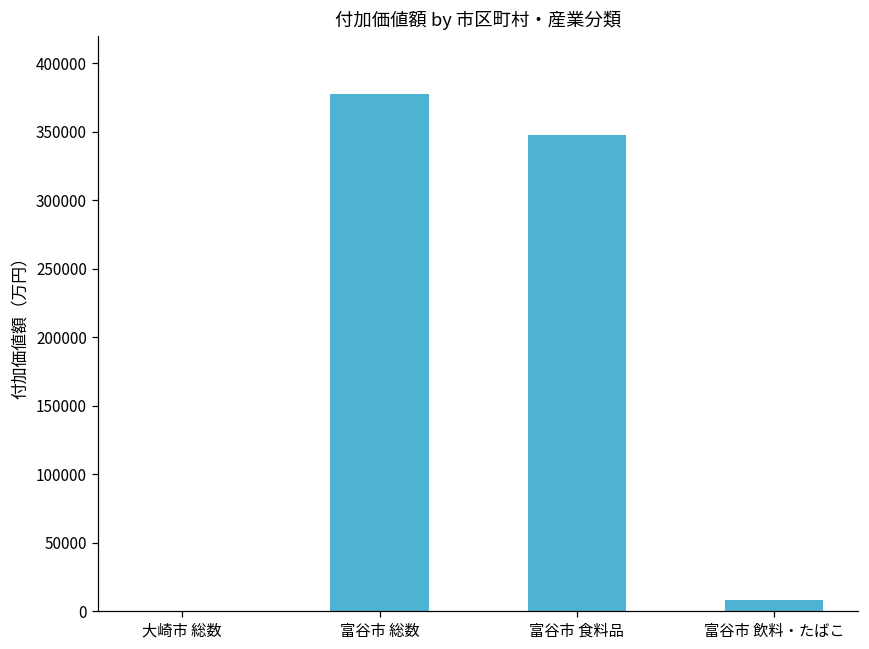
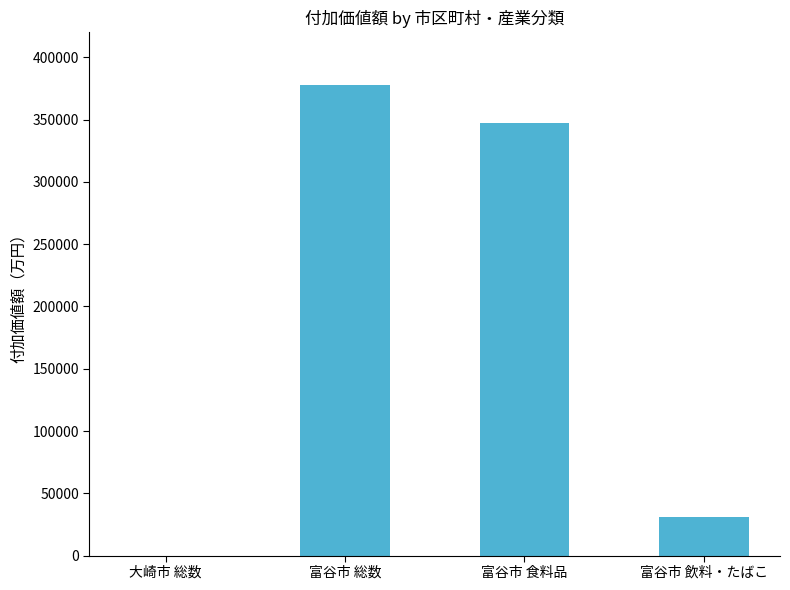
富谷市 飲料・たばこ: 8000 -> 31000
